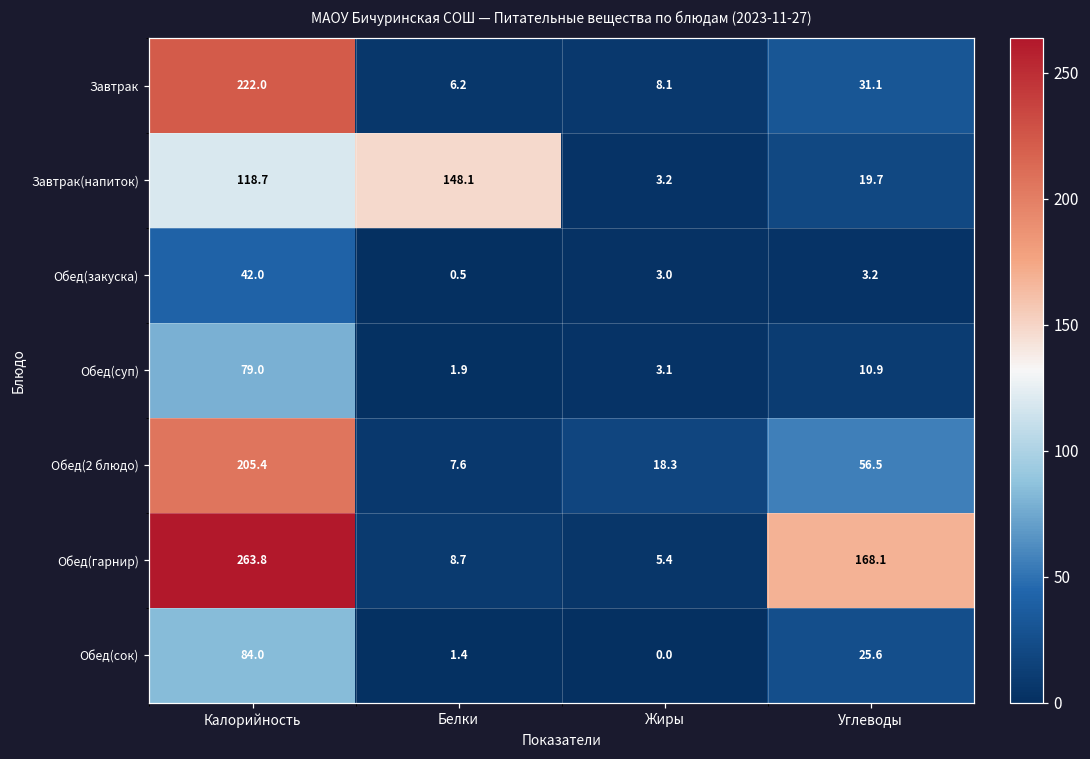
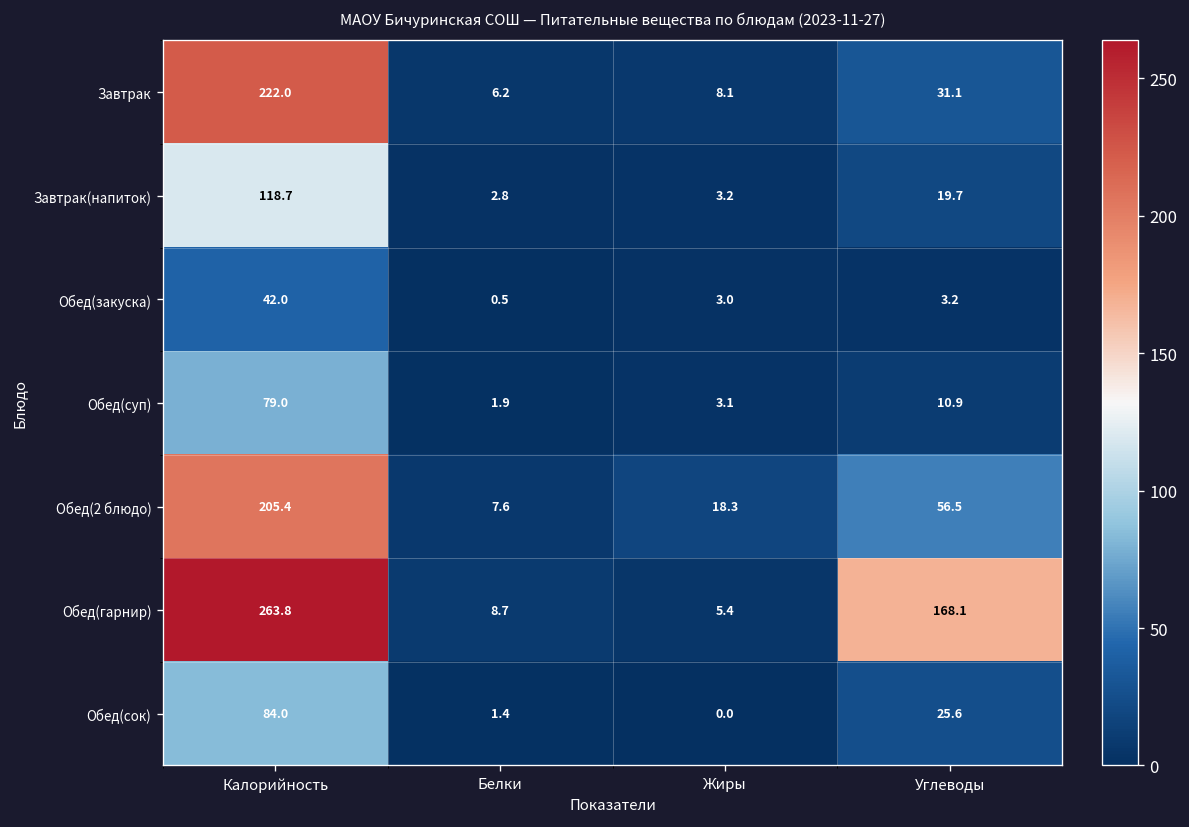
Завтрак(напиток), Белки: 148.1 -> 2.8
